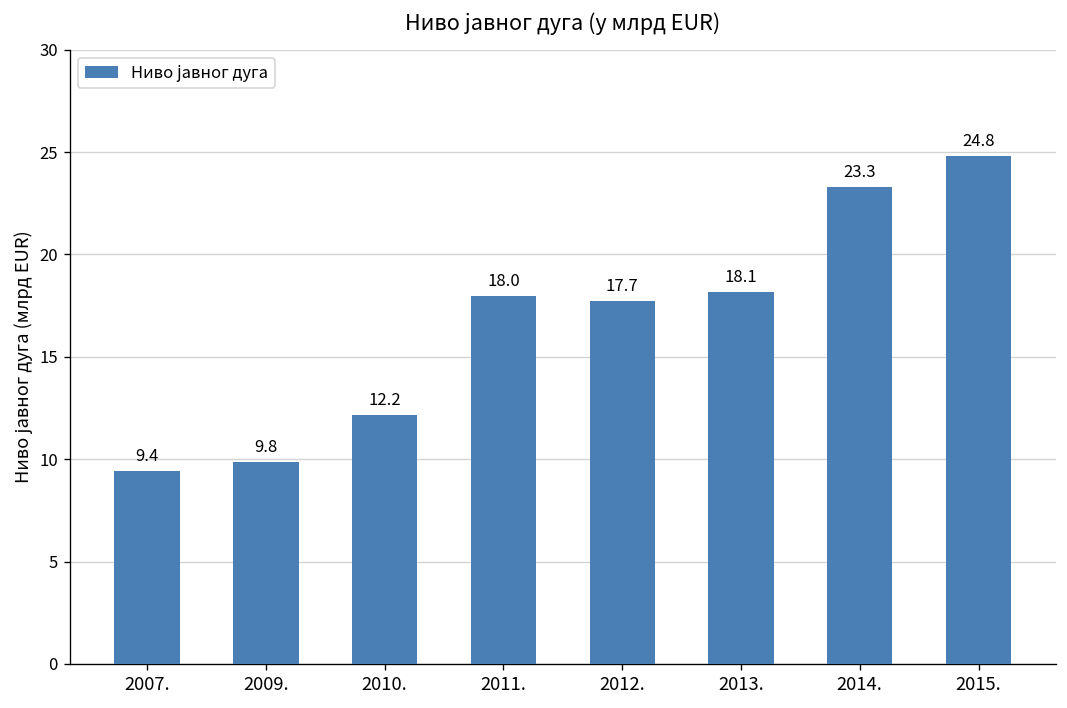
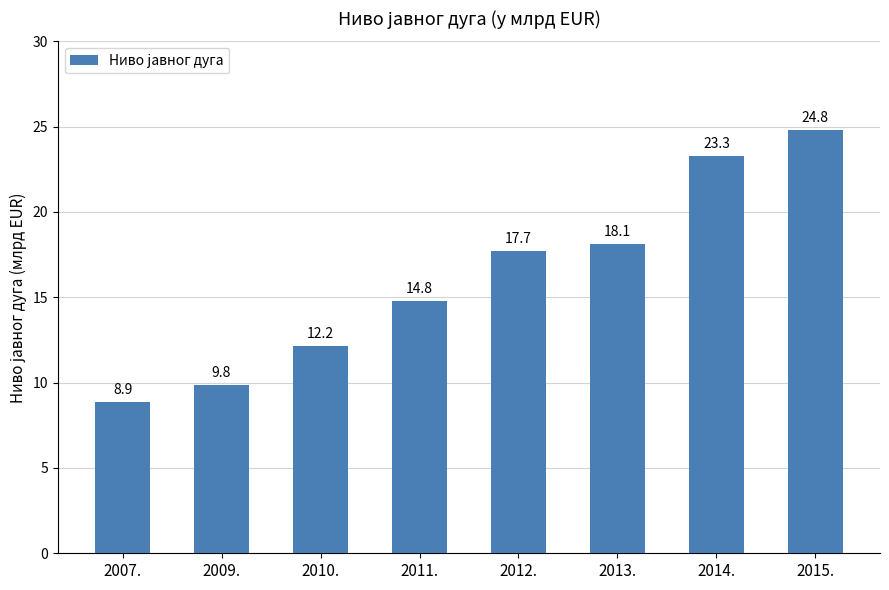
2007.: 9.4 -> 8.9
2011.: 18.0 -> 14.8
